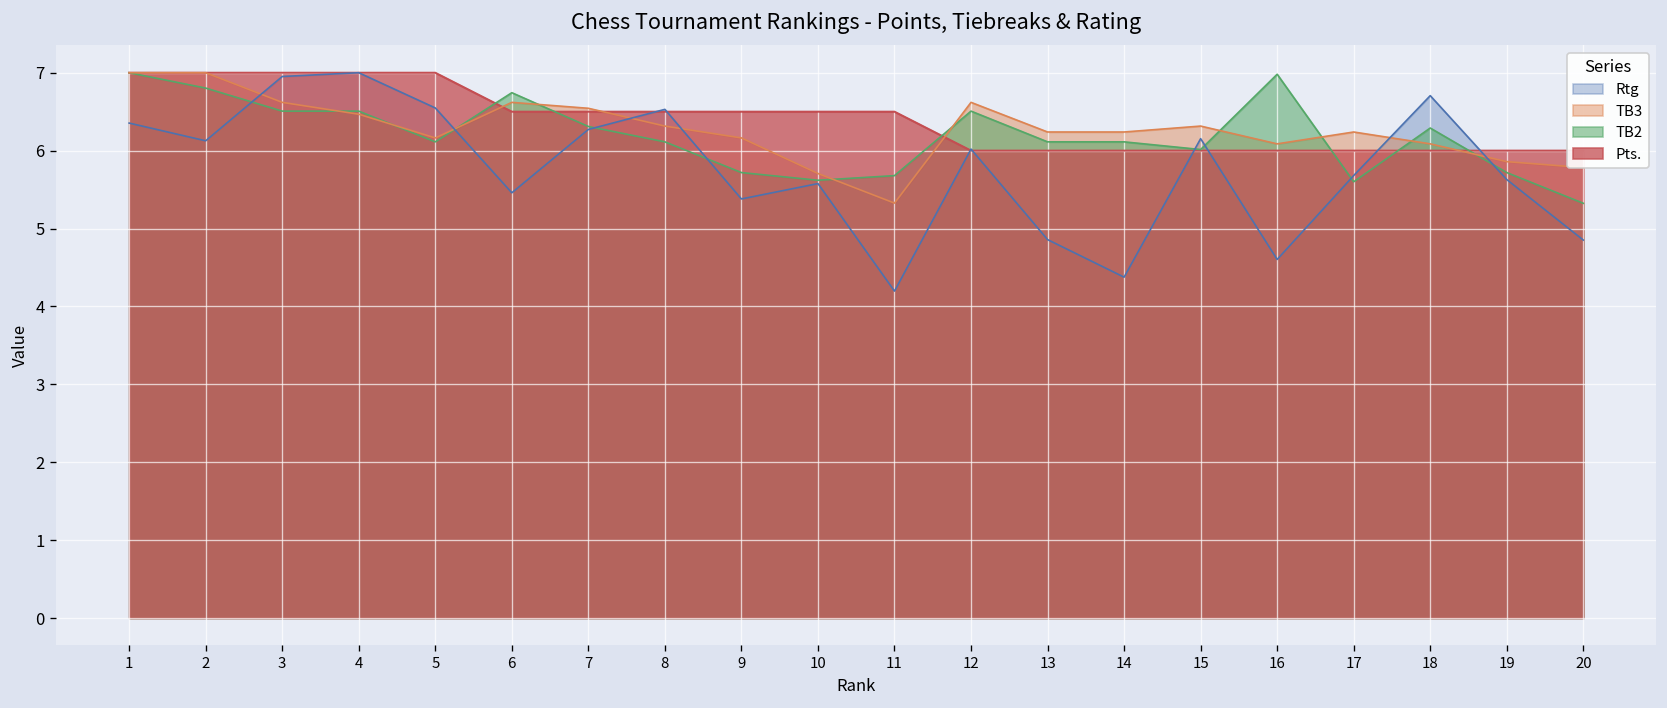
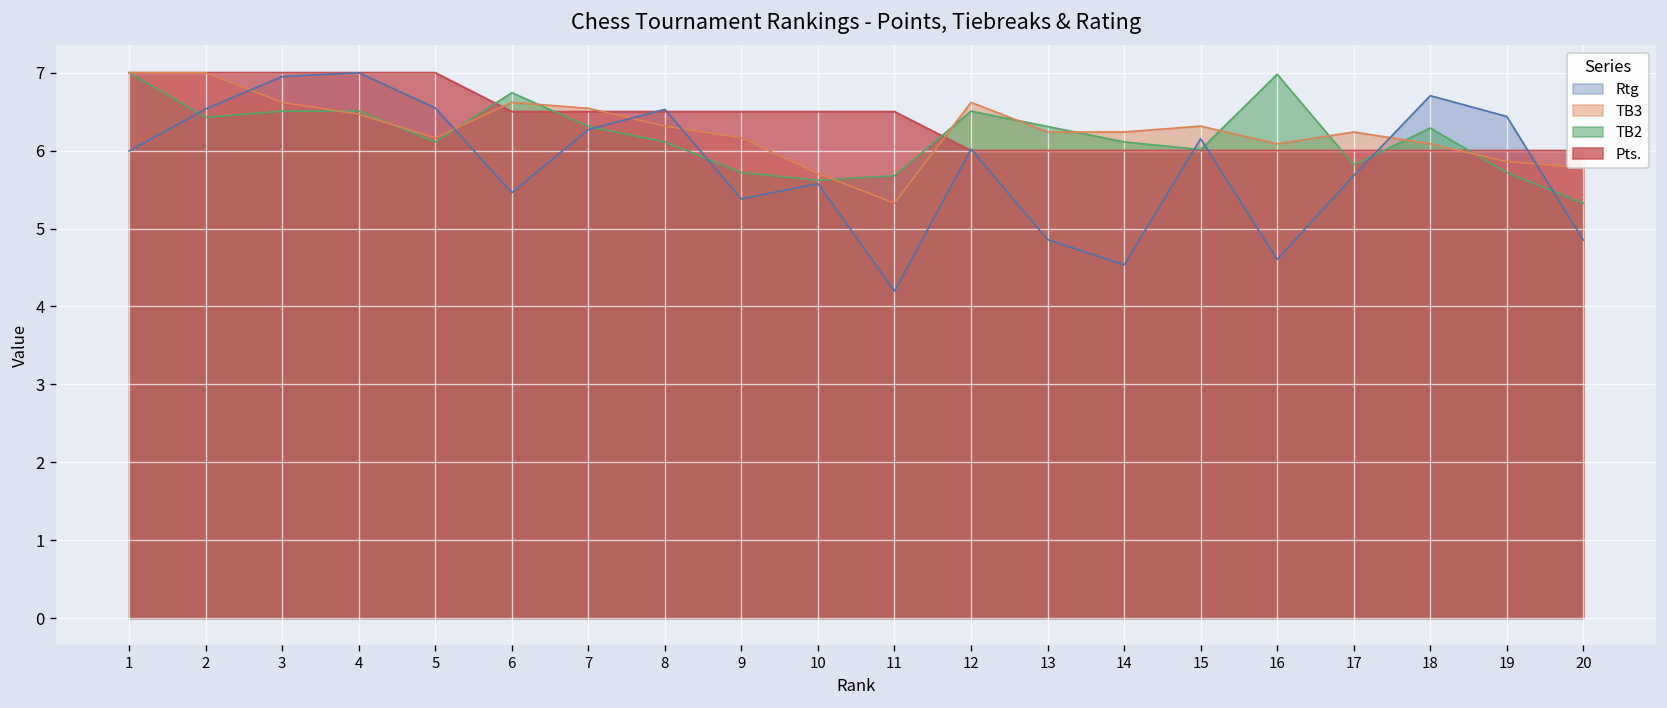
Rtg, 1: 6.4 -> 6.0
Rtg, 2: 6.1 -> 6.5
TB2, 2: 6.8 -> 6.4
TB2, 13: 6.1 -> 6.3
Rtg, 14: 4.4 -> 4.5
TB2, 17: 5.6 -> 5.8
Rtg, 19: 5.6 -> 6.4
